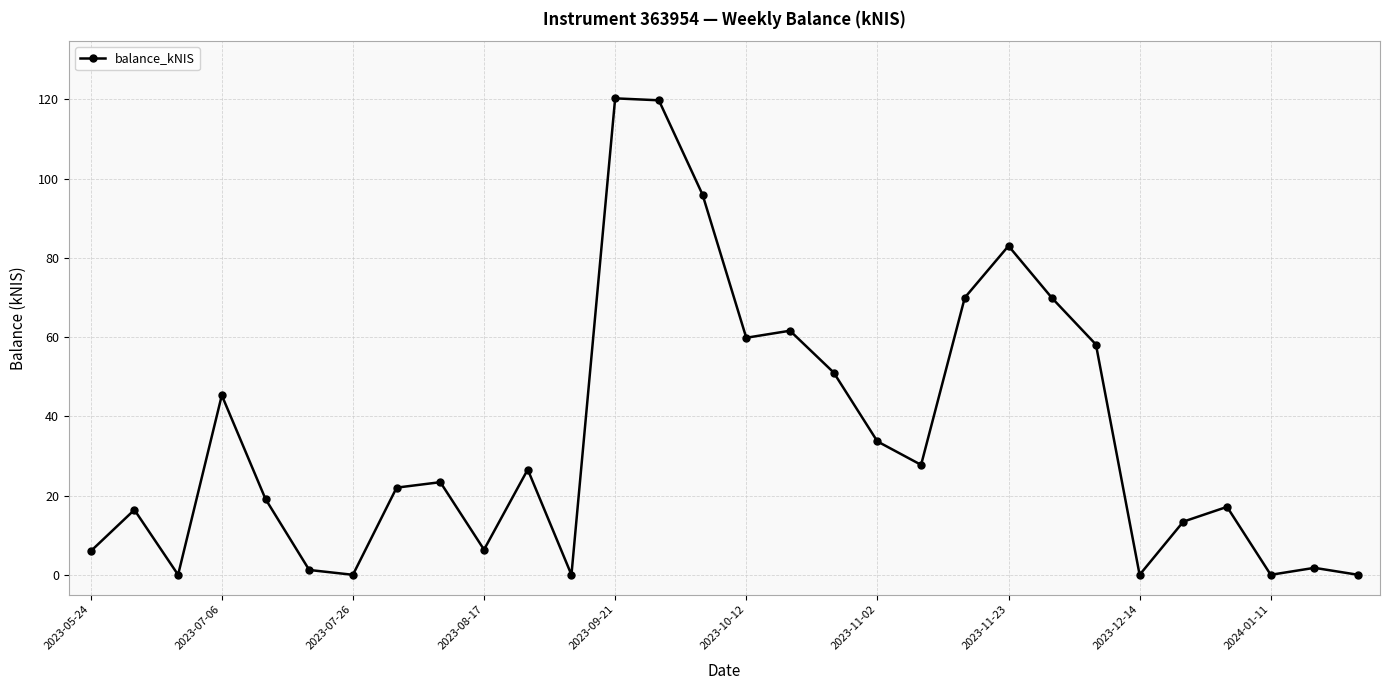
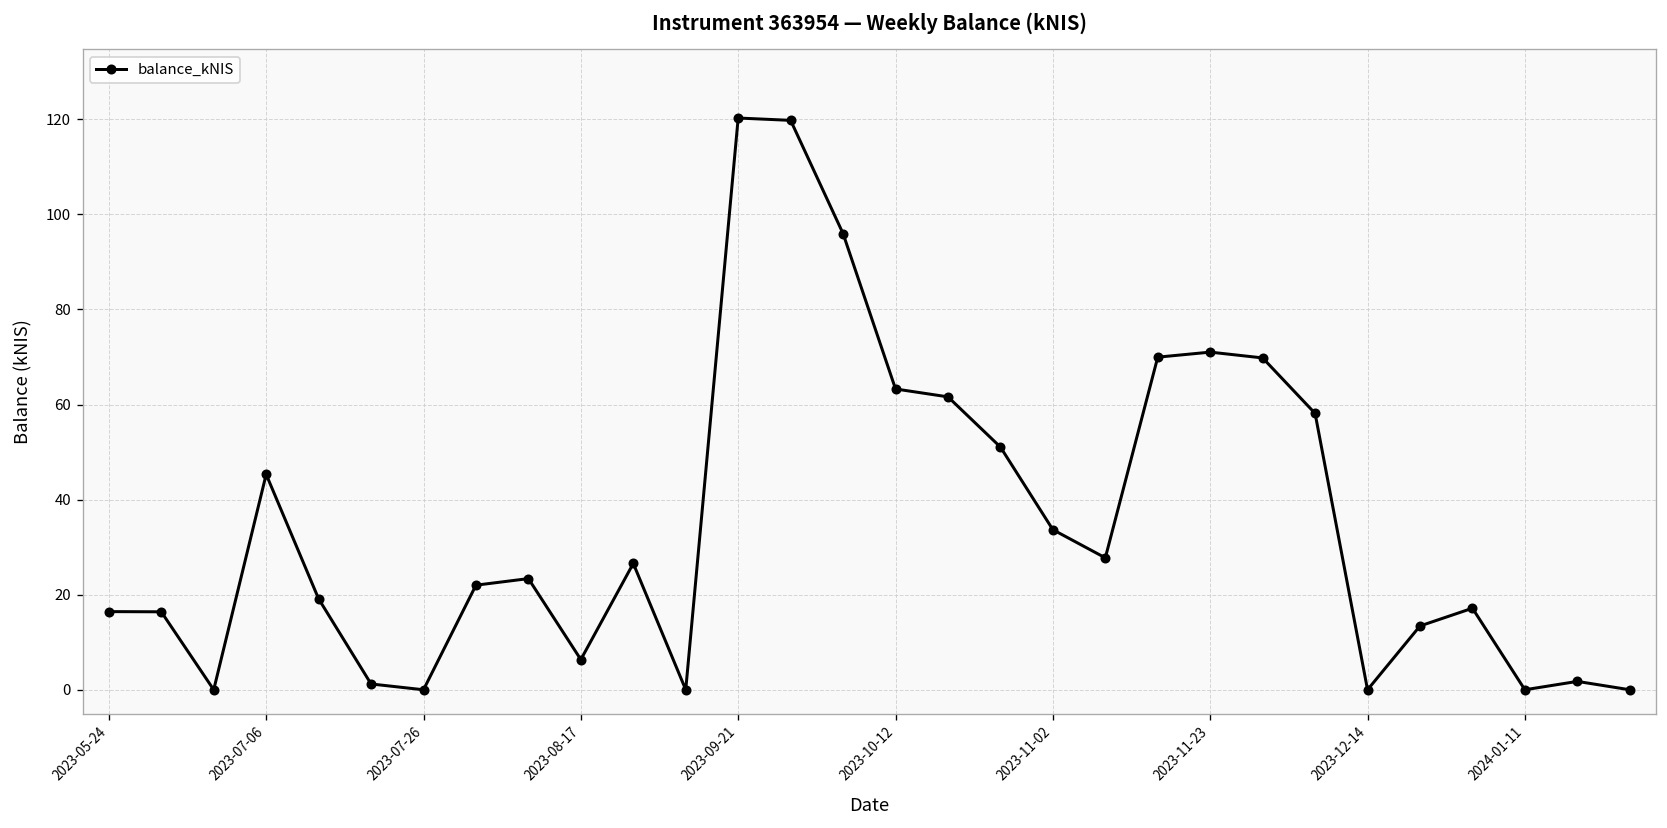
2023-05-24: 6 -> 16
2023-10-12: 60 -> 63
2023-11-23: 83 -> 71
